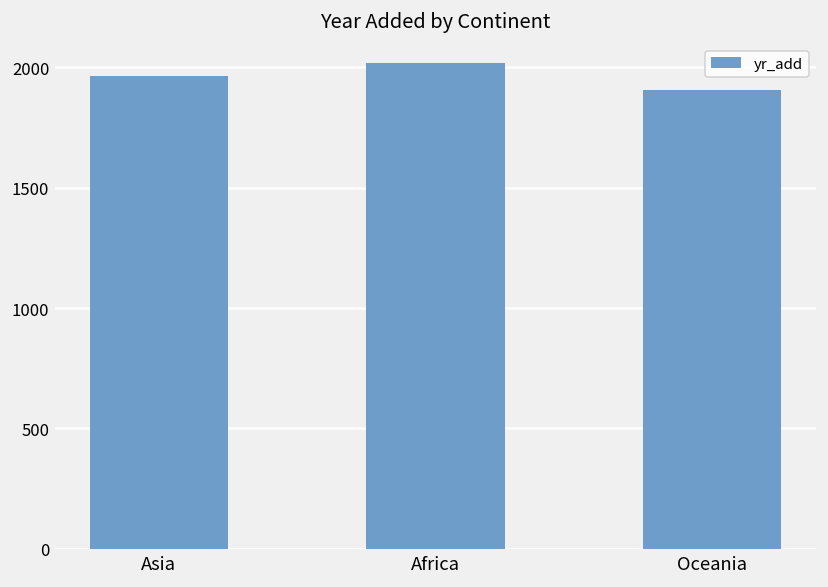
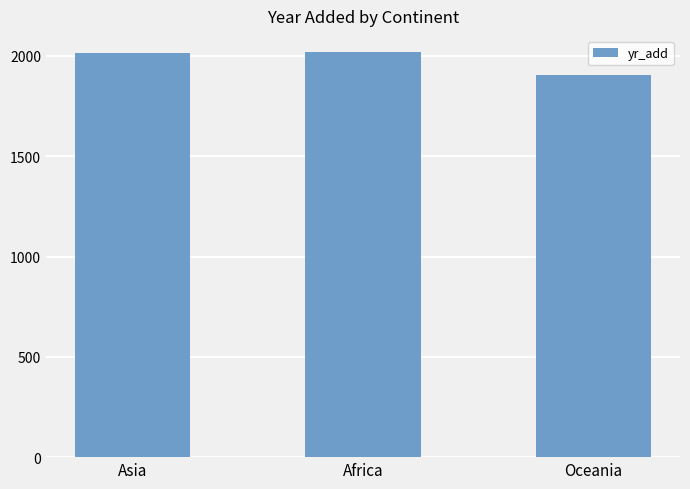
Asia: 1970 -> 2010
